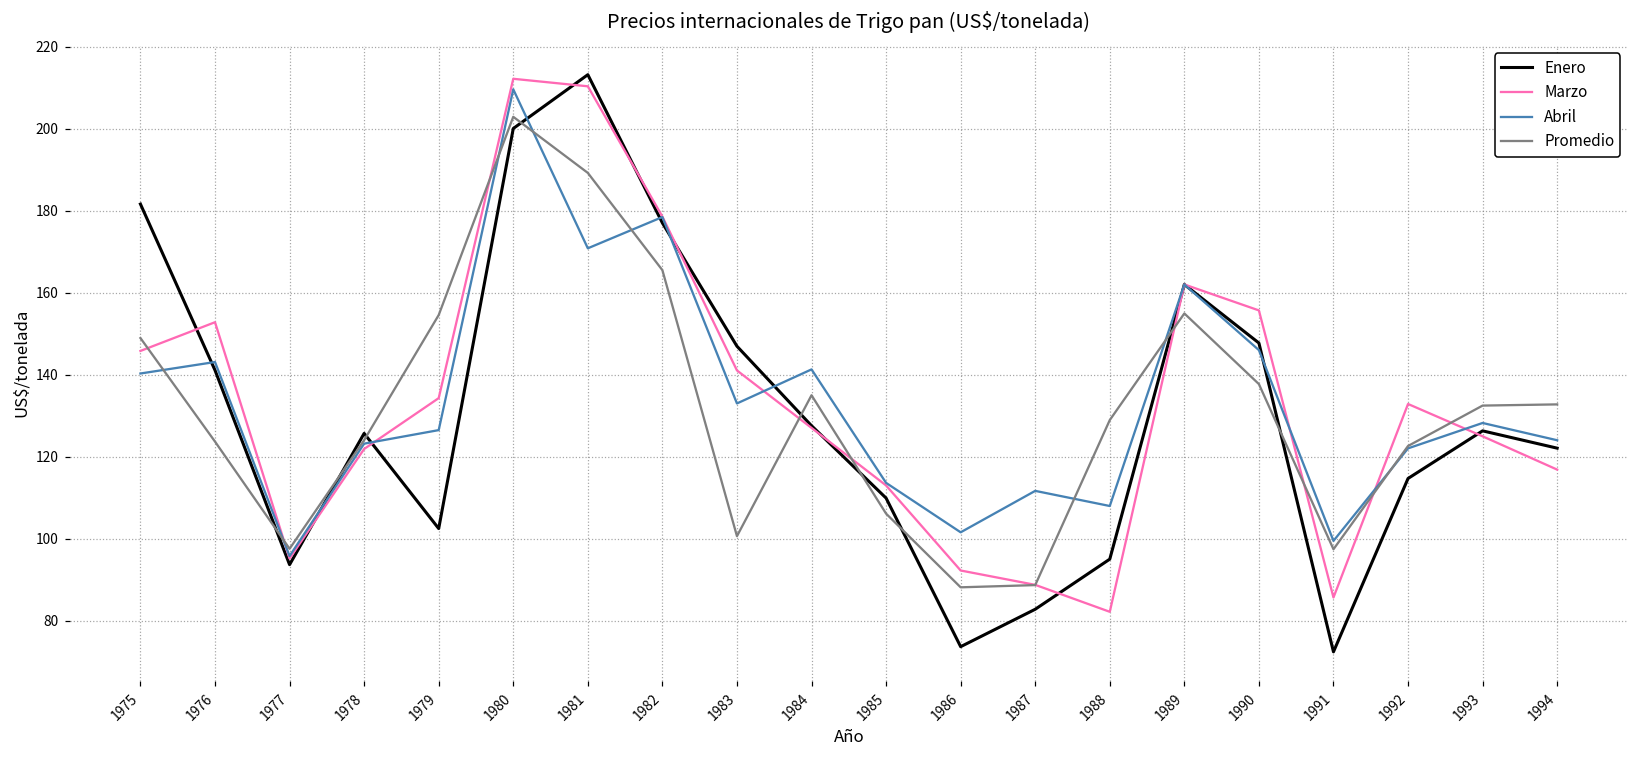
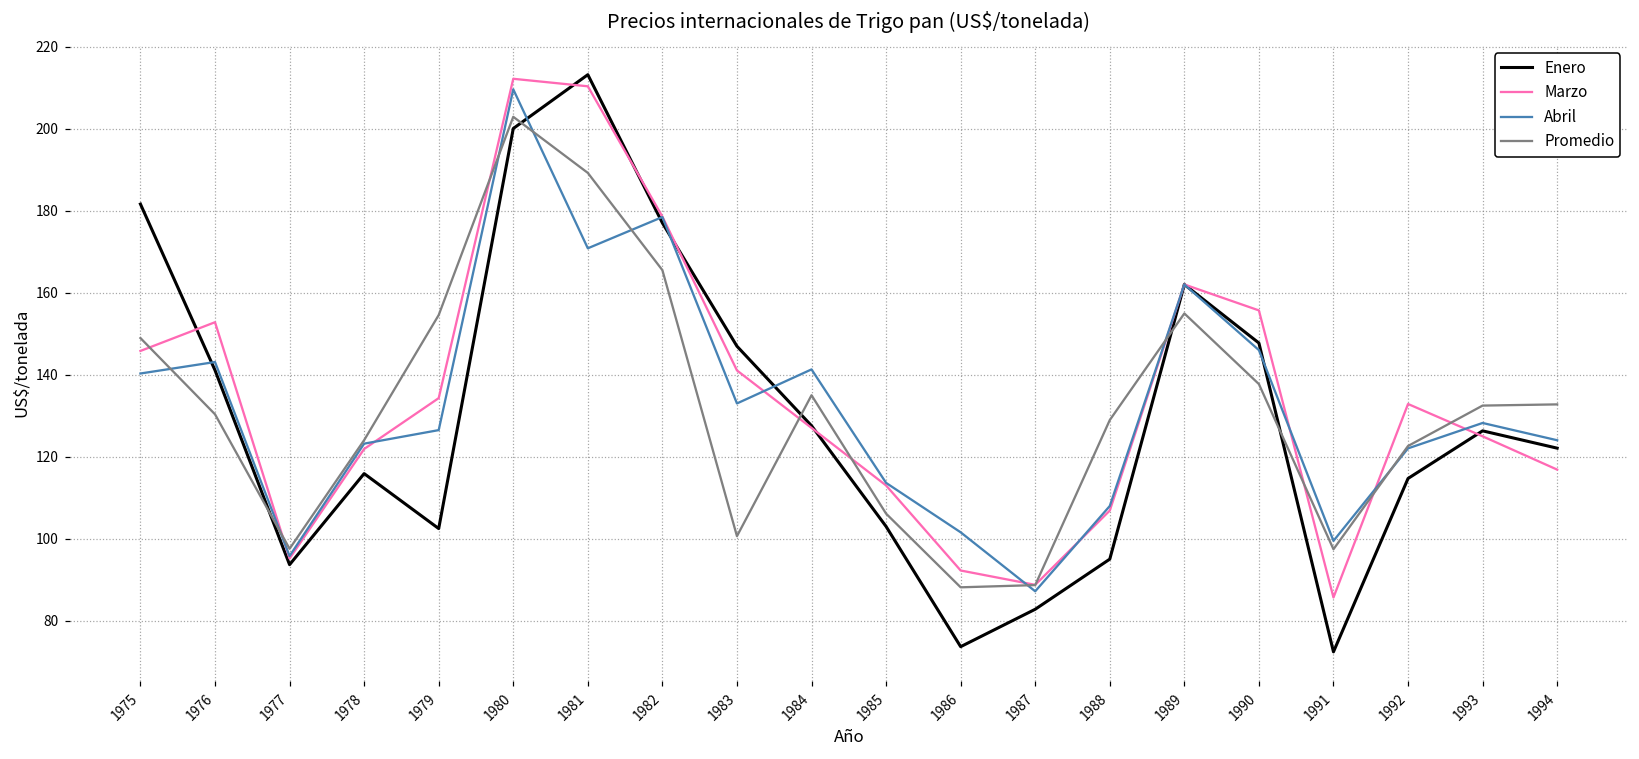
Promedio, 1976: 124 -> 130
Enero, 1978: 126 -> 116
Enero, 1985: 110 -> 103
Abril, 1987: 112 -> 87
Marzo, 1988: 82 -> 107
